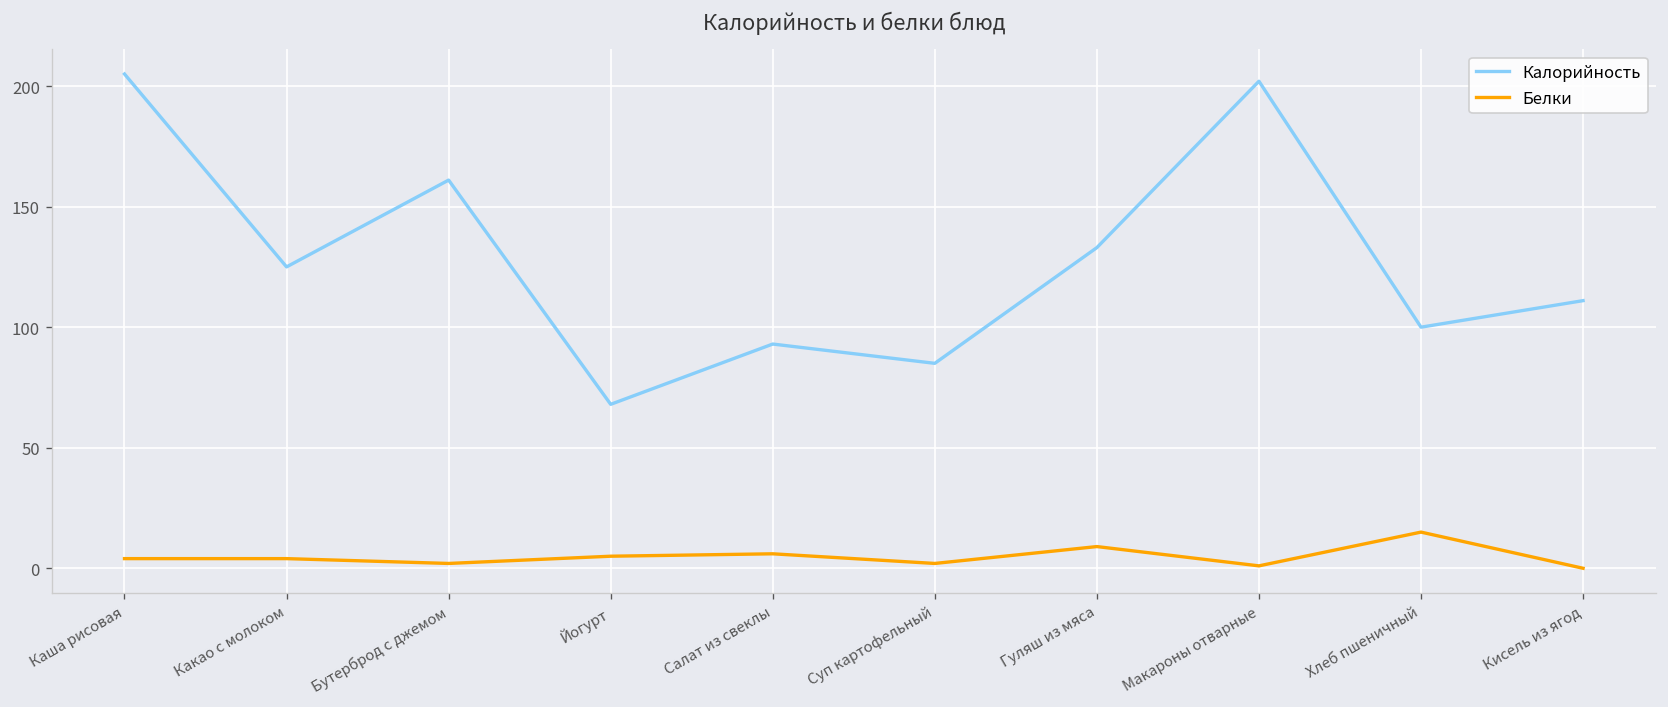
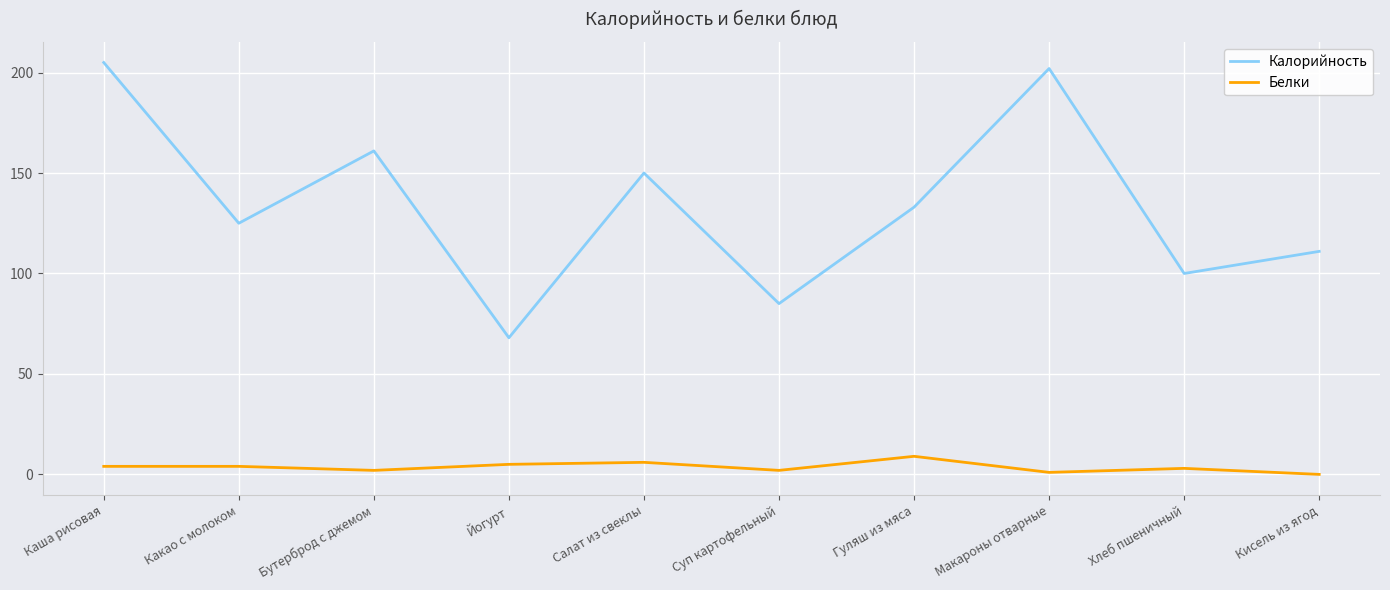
Калорийность, Салат из свеклы: 93 -> 150
Белки, Хлеб пшеничный: 15 -> 3
